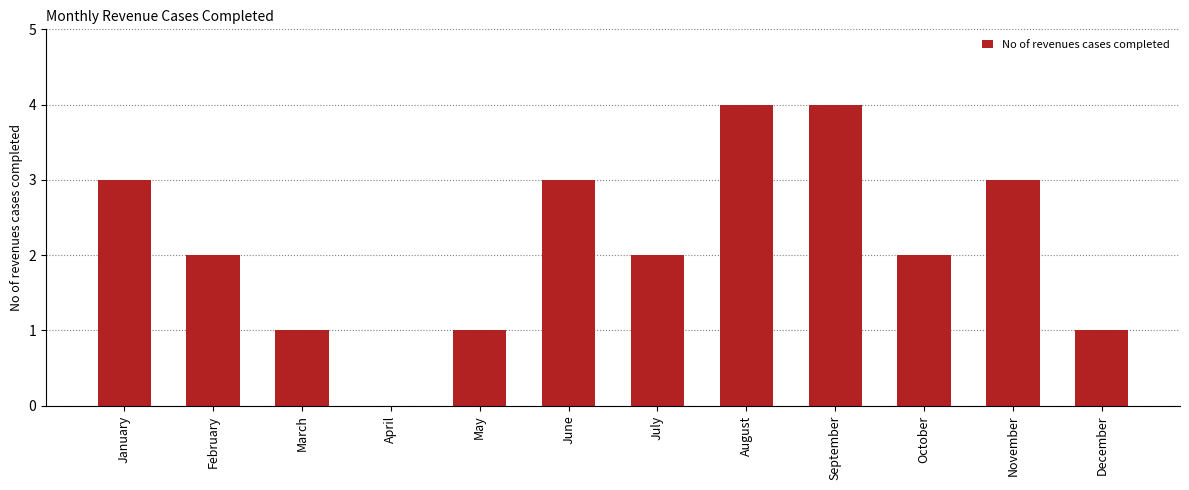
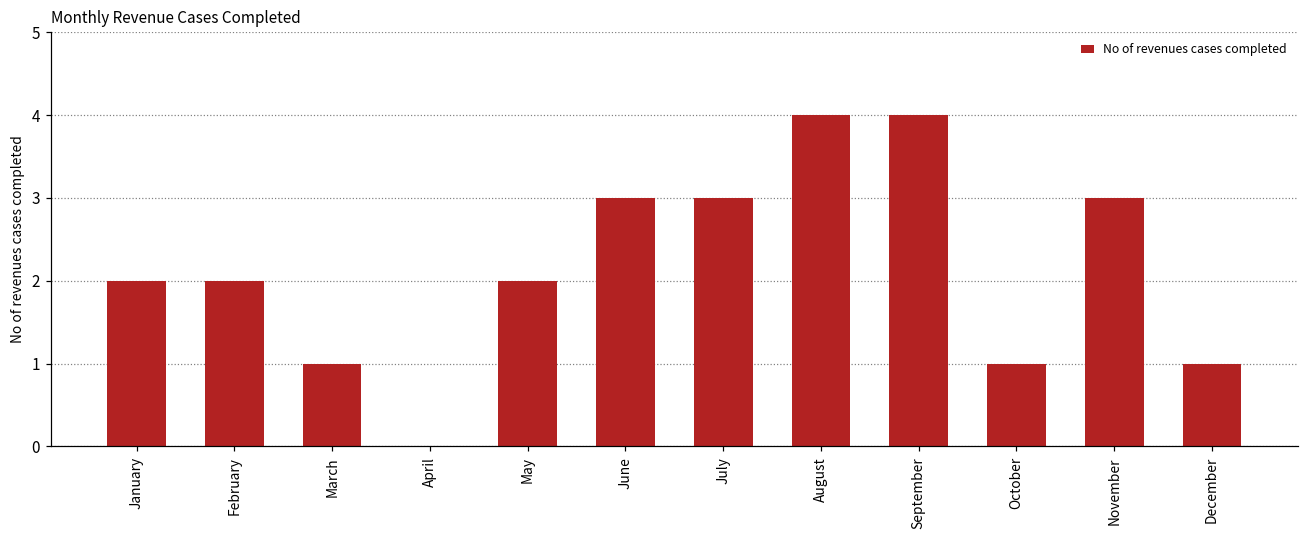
January: 3 -> 2
May: 1 -> 2
July: 2 -> 3
October: 2 -> 1
